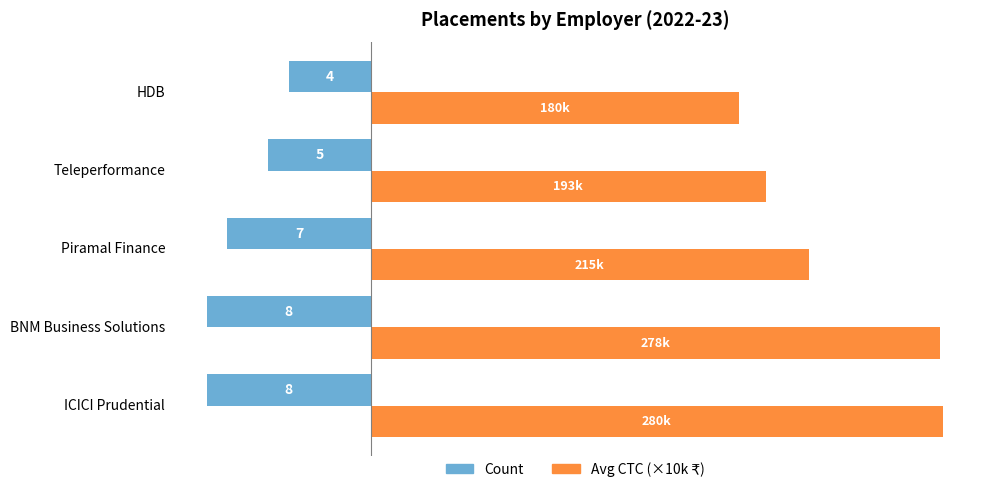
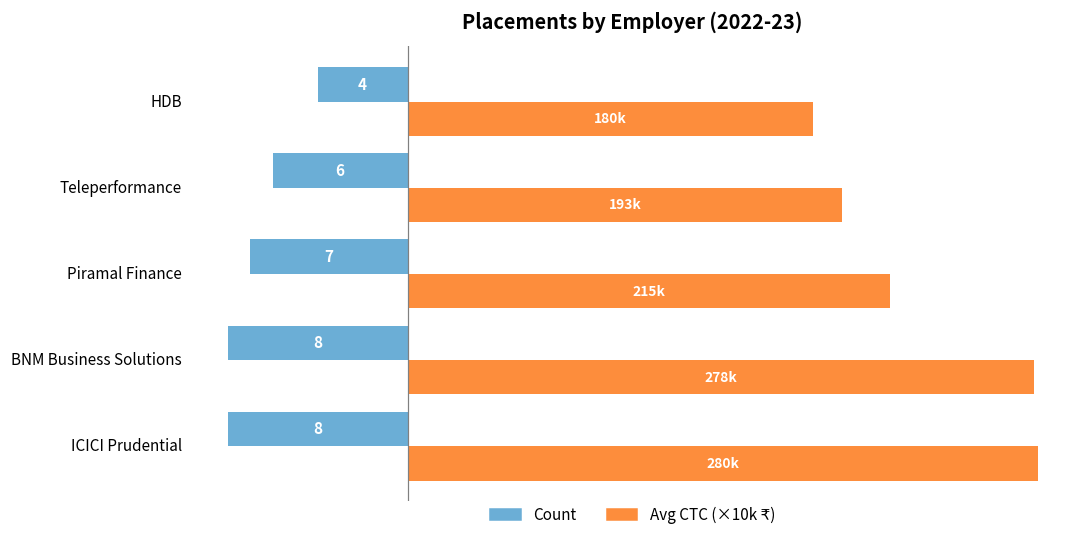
Count, Teleperformance: 5 -> 6
